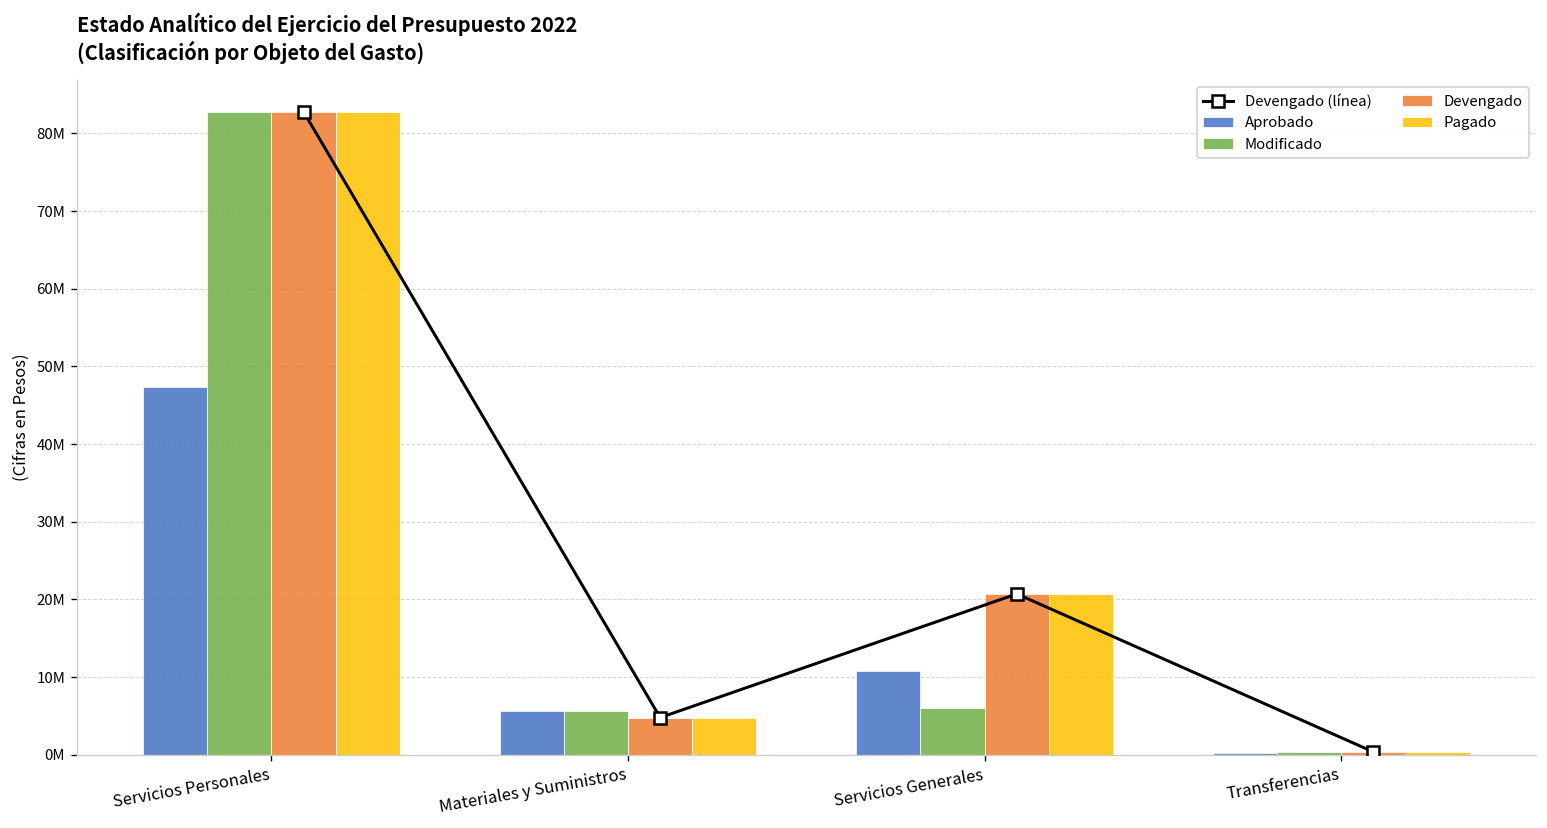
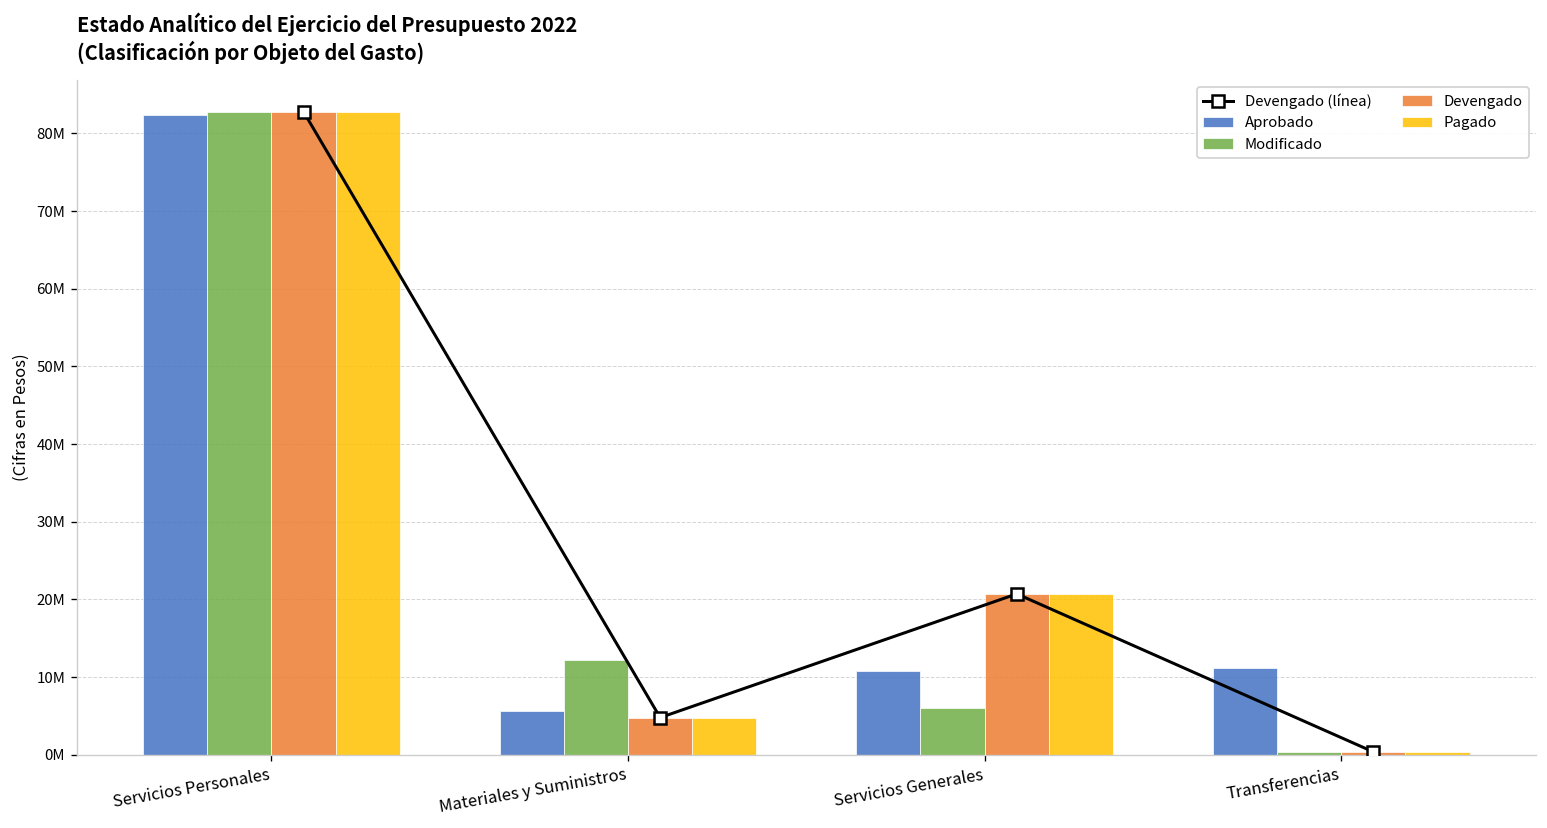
Aprobado, Servicios Personales: 47000000 -> 82000000
Modificado, Materiales y Suministros: 6000000 -> 12000000
Aprobado, Transferencias: 0 -> 11000000
